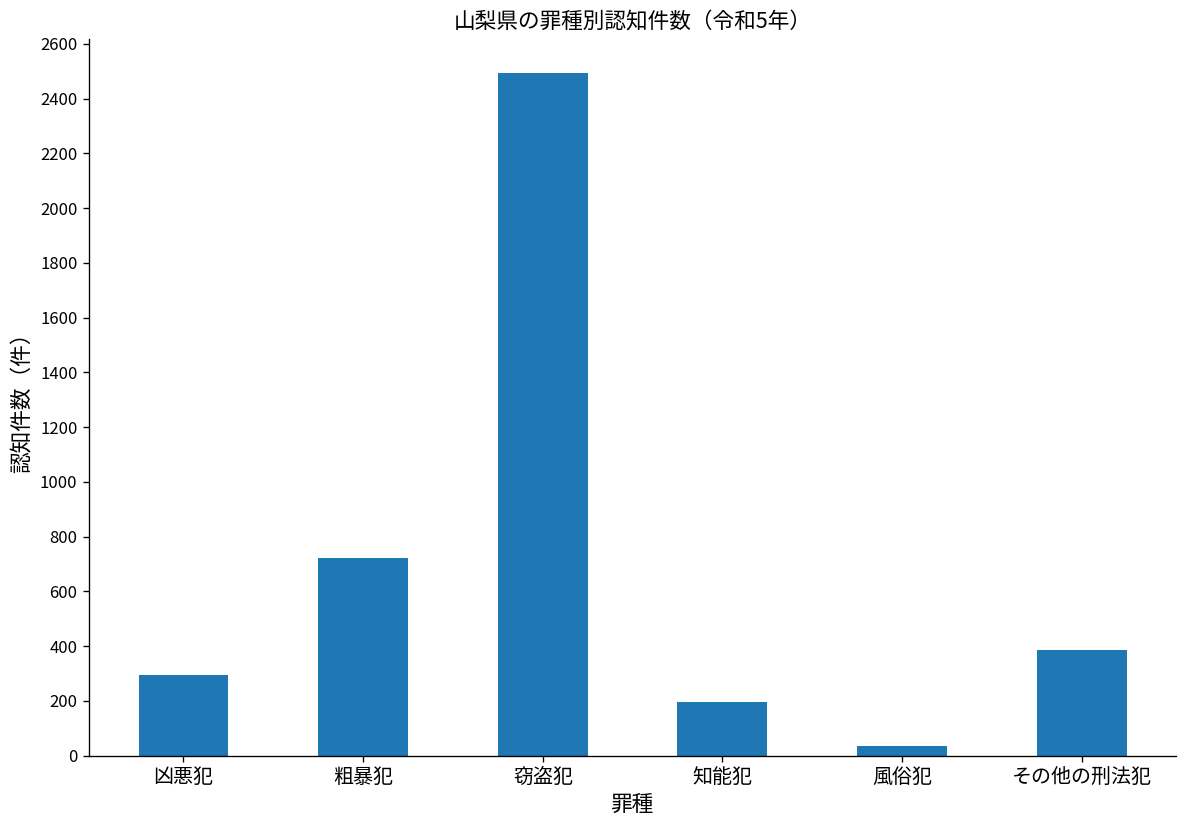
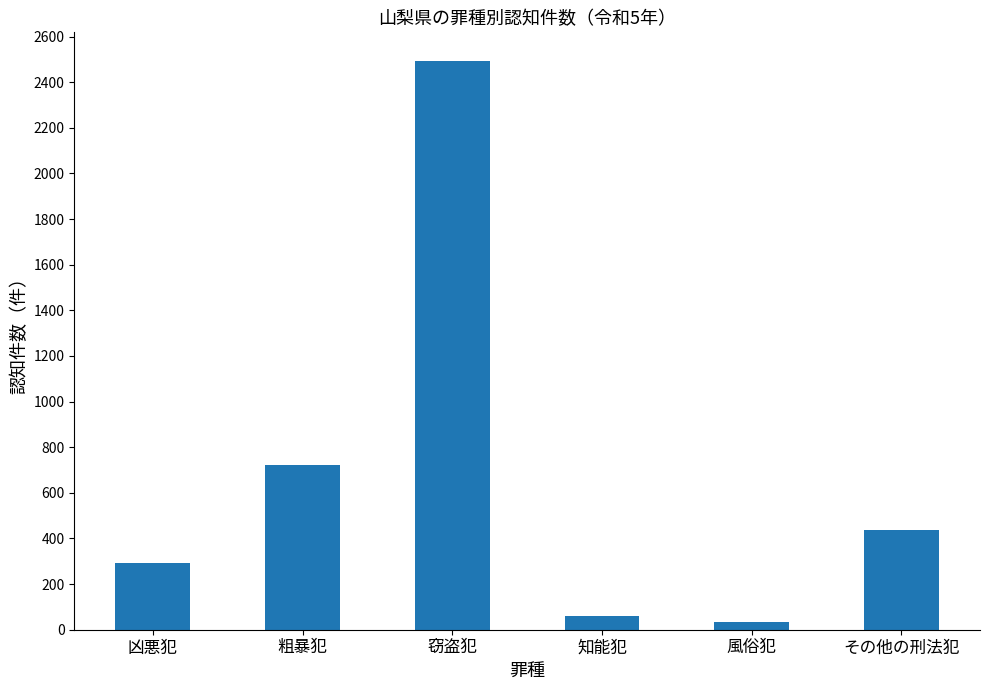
知能犯: 200 -> 60
その他の刑法犯: 390 -> 440
